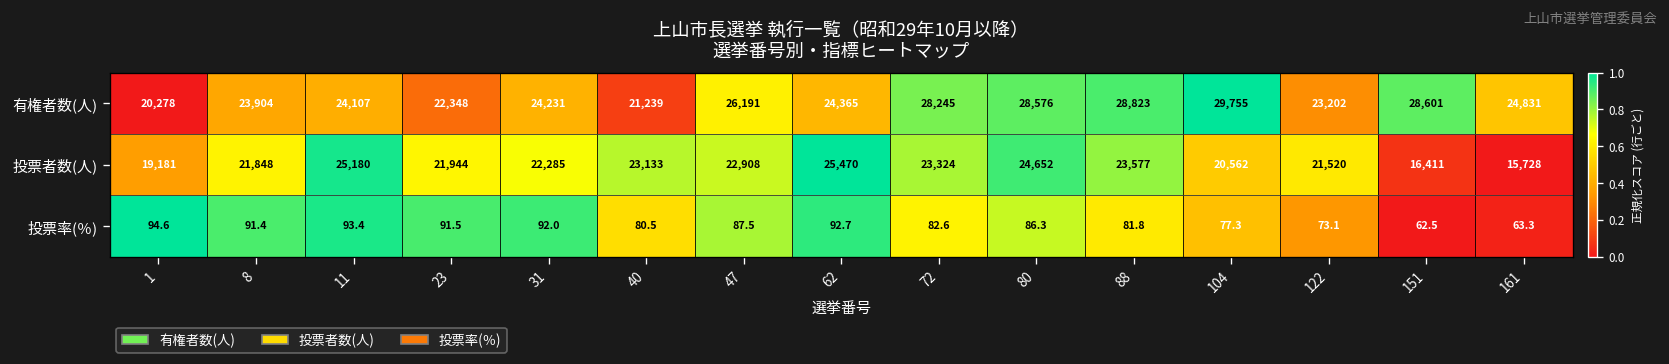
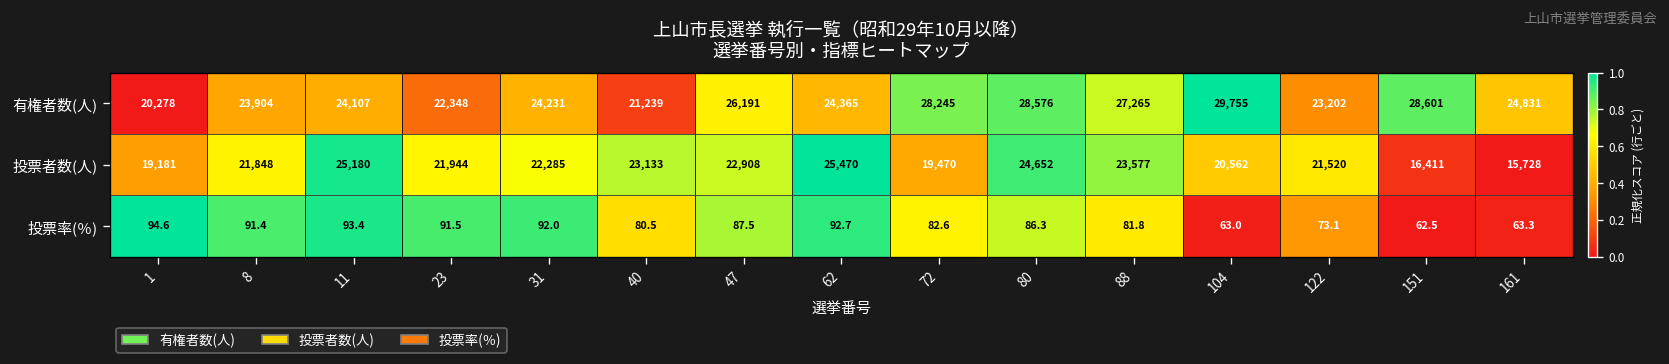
有権者数(人), 88: 28,823 -> 27,265
投票者数(人), 72: 23,324 -> 19,470
投票率(％), 104: 77.3 -> 63.0
